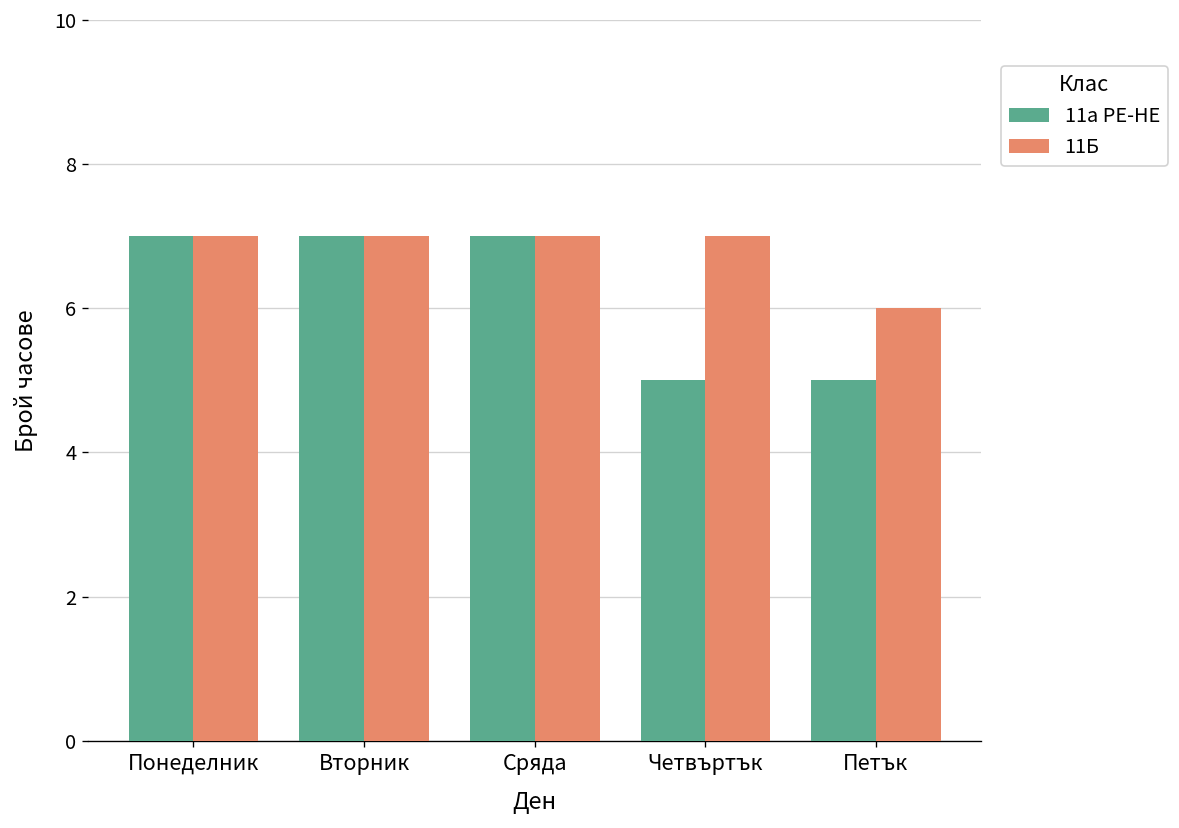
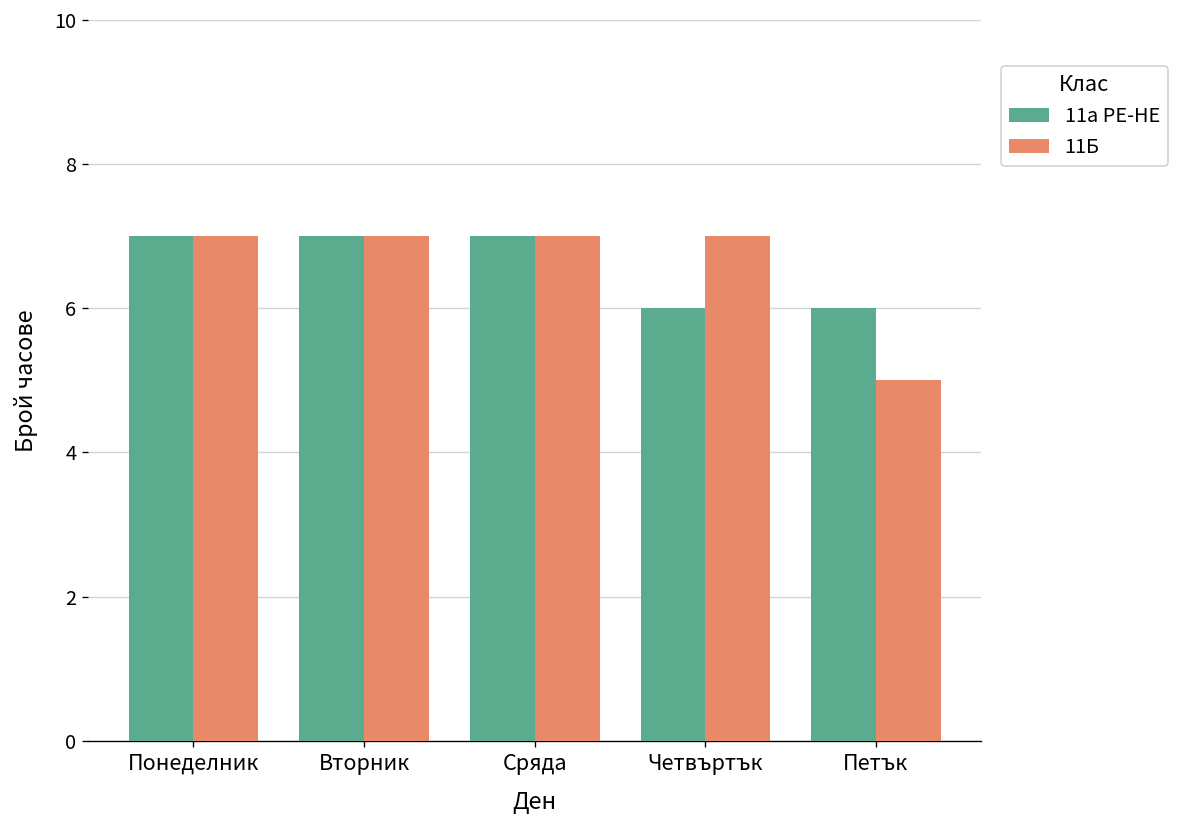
11а РЕ-НЕ, Четвъртък: 5 -> 6
11а РЕ-НЕ, Петък: 5 -> 6
11Б, Петък: 6 -> 5
